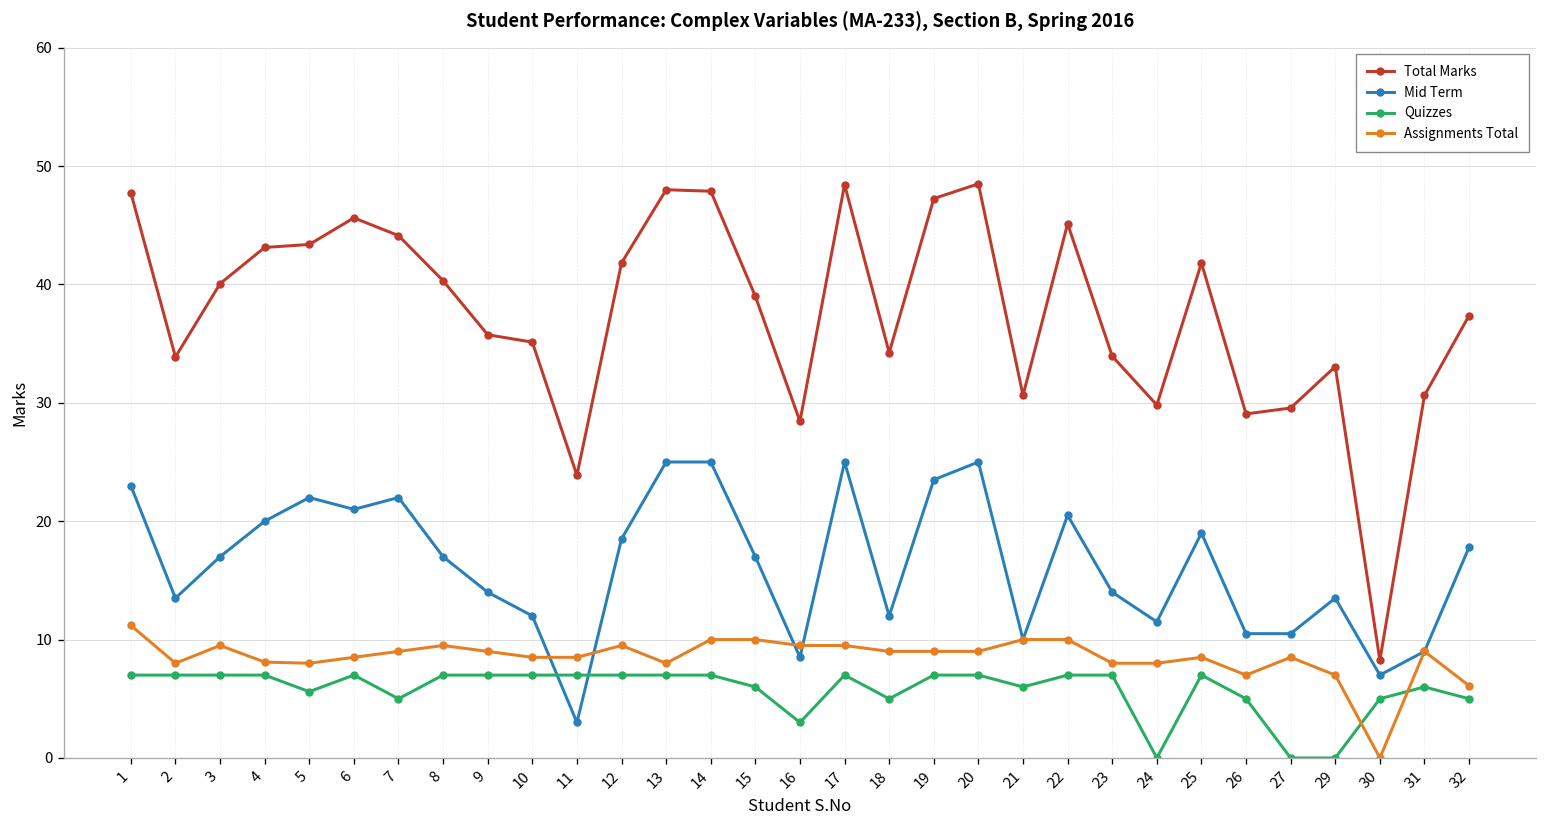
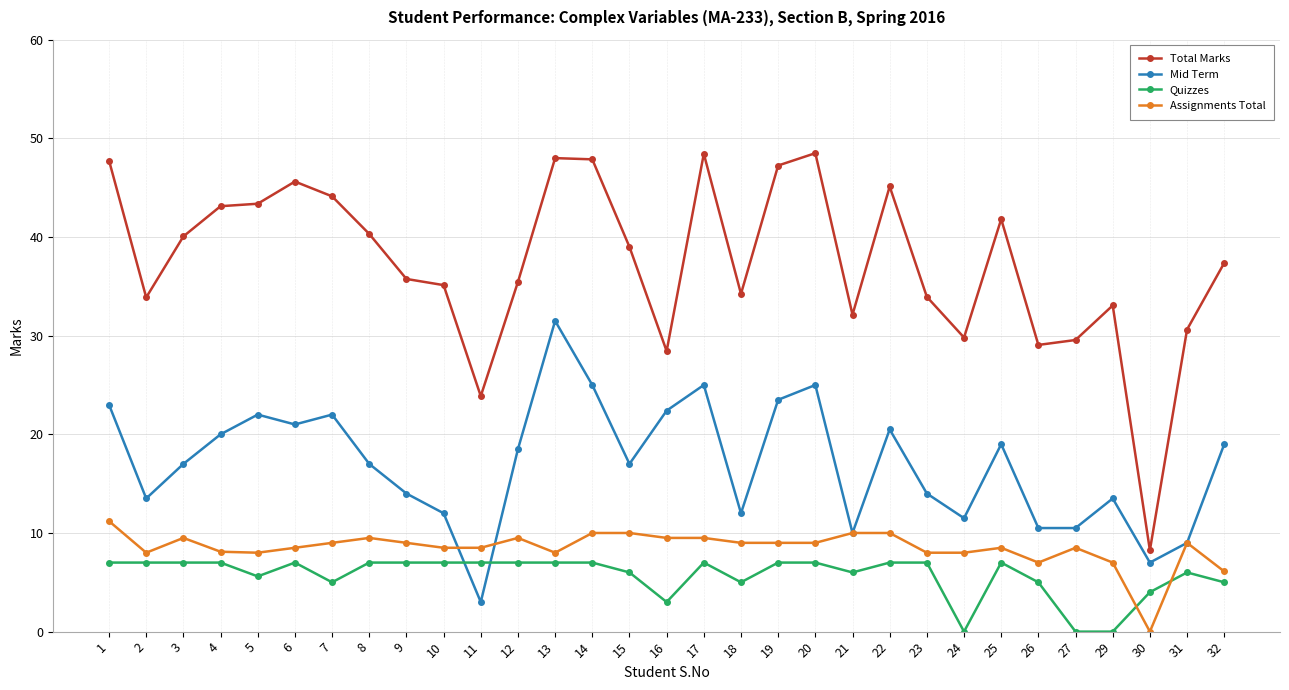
Total Marks, 12: 42 -> 35
Mid Term, 13: 25 -> 32
Mid Term, 16: 9 -> 22
Total Marks, 21: 31 -> 32
Quizzes, 30: 5 -> 4
Mid Term, 32: 18 -> 19
